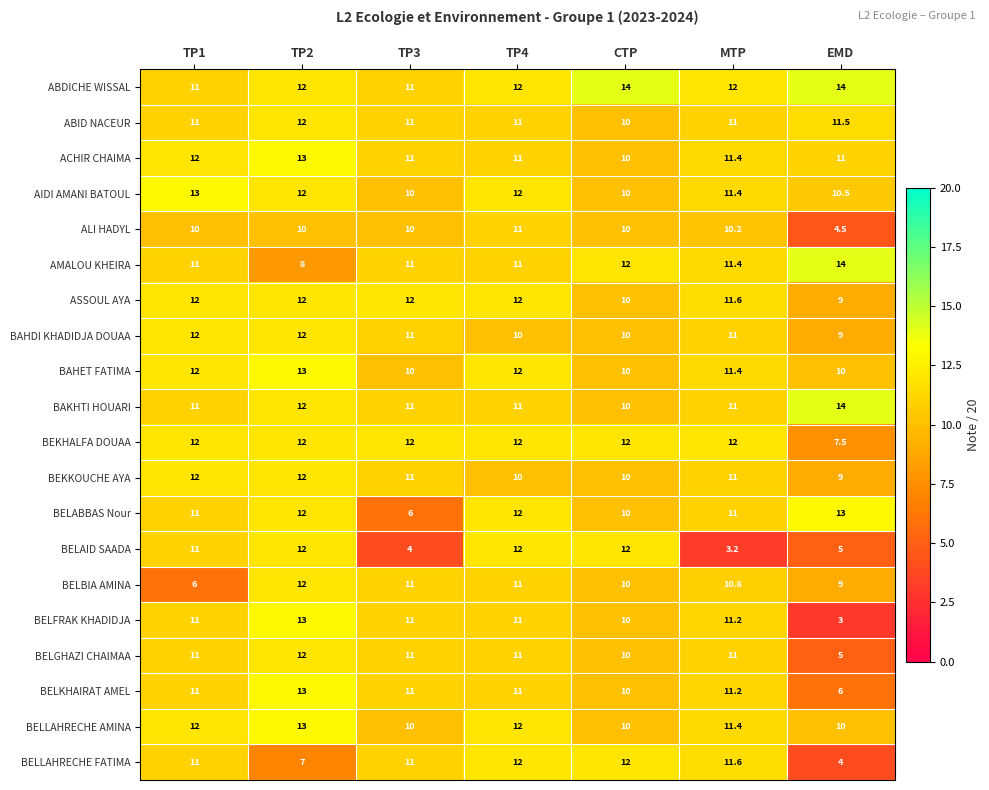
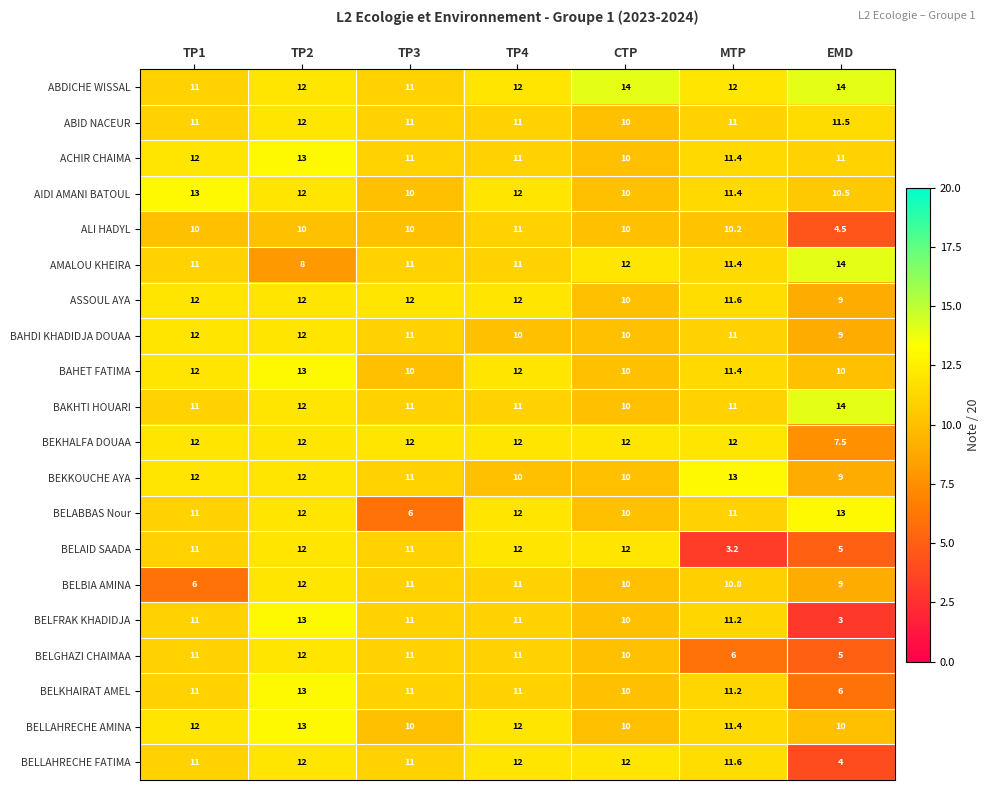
BEKKOUCHE AYA, MTP: 11 -> 13
BELAID SAADA, TP3: 4 -> 11
BELGHAZI CHAIMAA, MTP: 11 -> 6
BELLAHRECHE FATIMA, TP2: 7 -> 12
